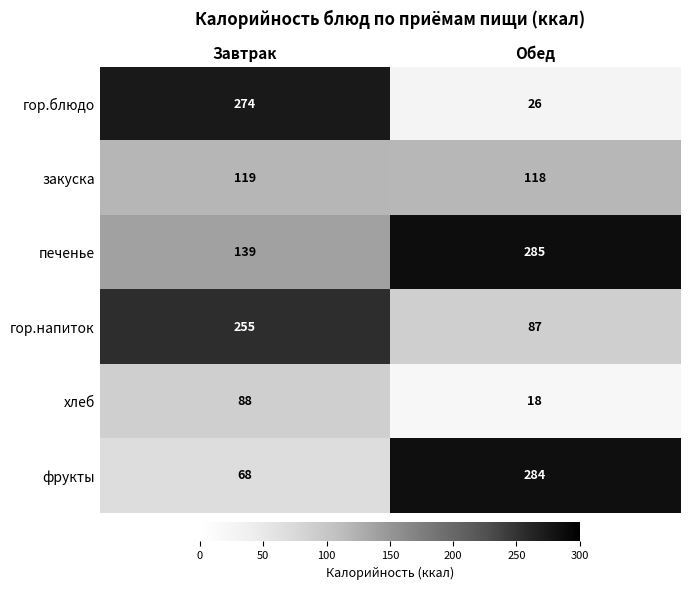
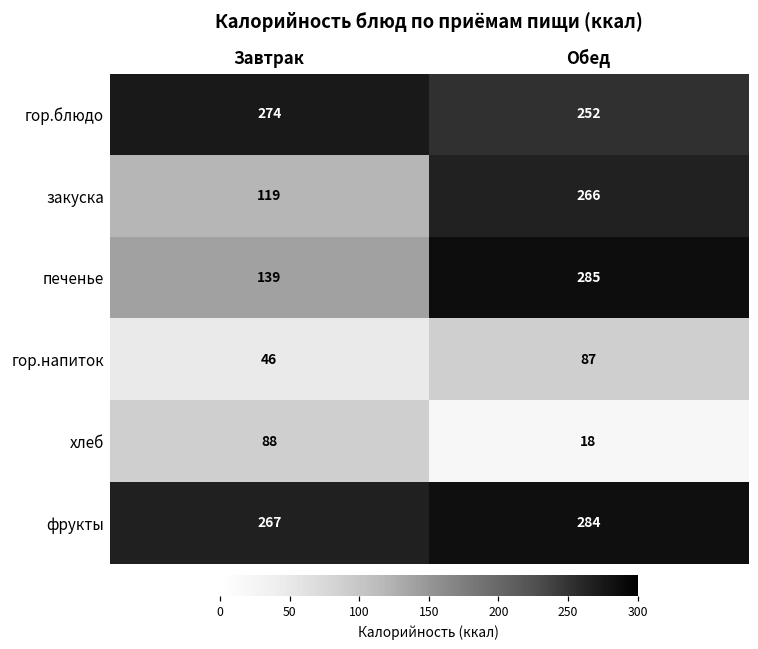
гор.блюдо, Обед: 26 -> 252
закуска, Обед: 118 -> 266
гор.напиток, Завтрак: 255 -> 46
фрукты, Завтрак: 68 -> 267
